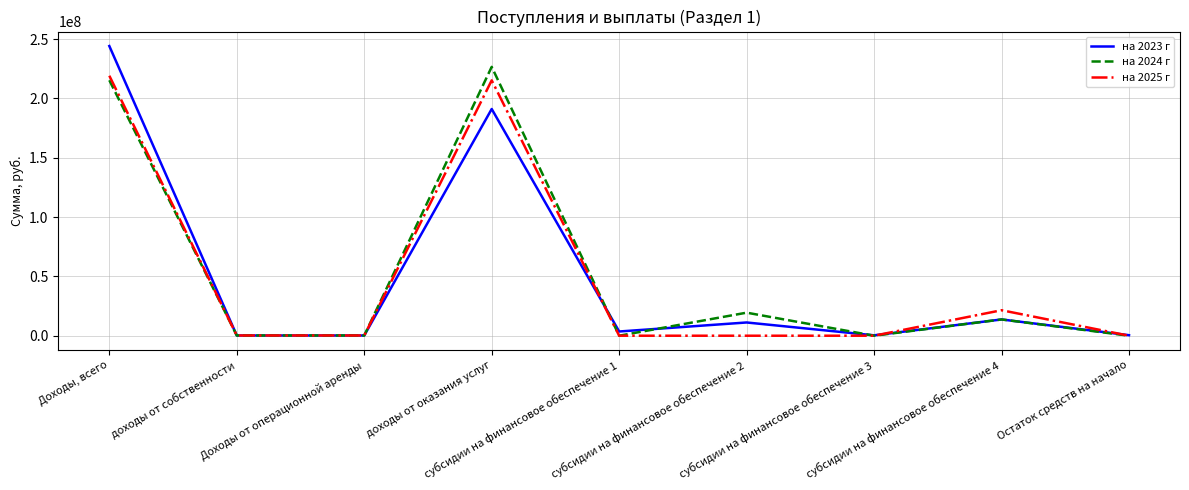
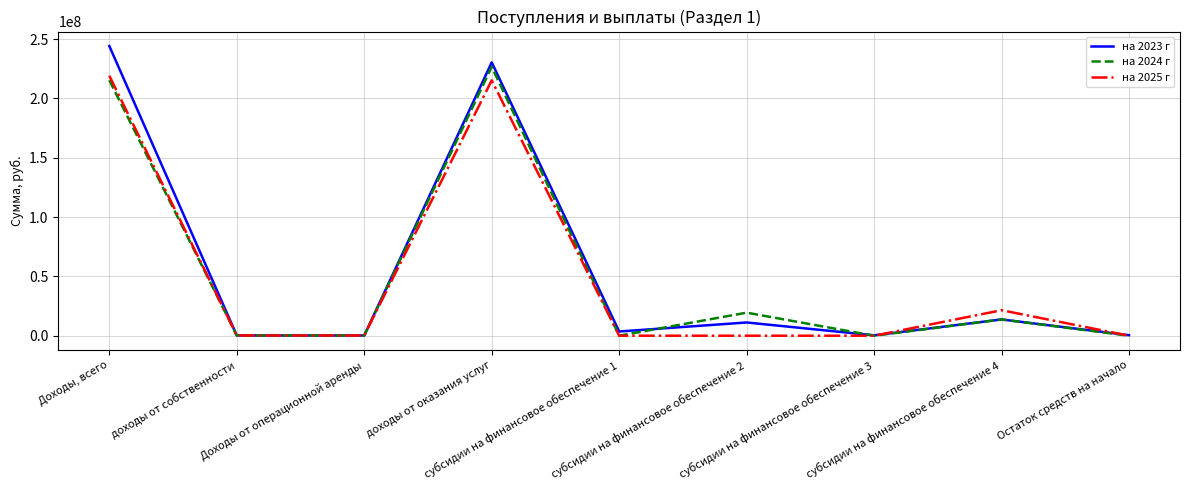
на 2023 г, доходы от оказания услуг: 191000000 -> 230000000
